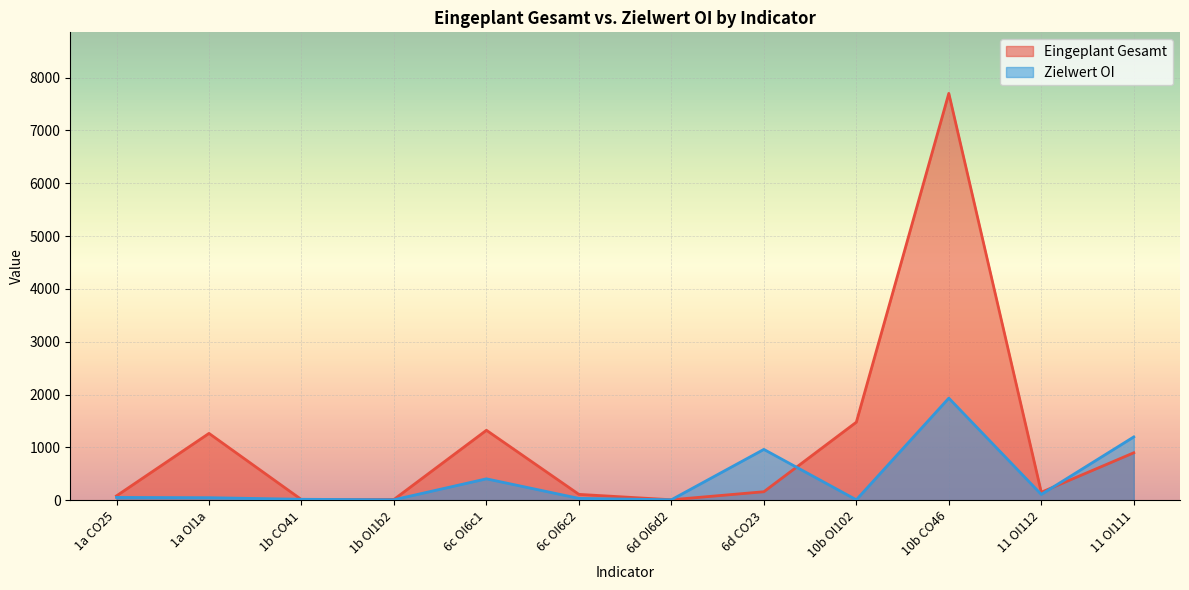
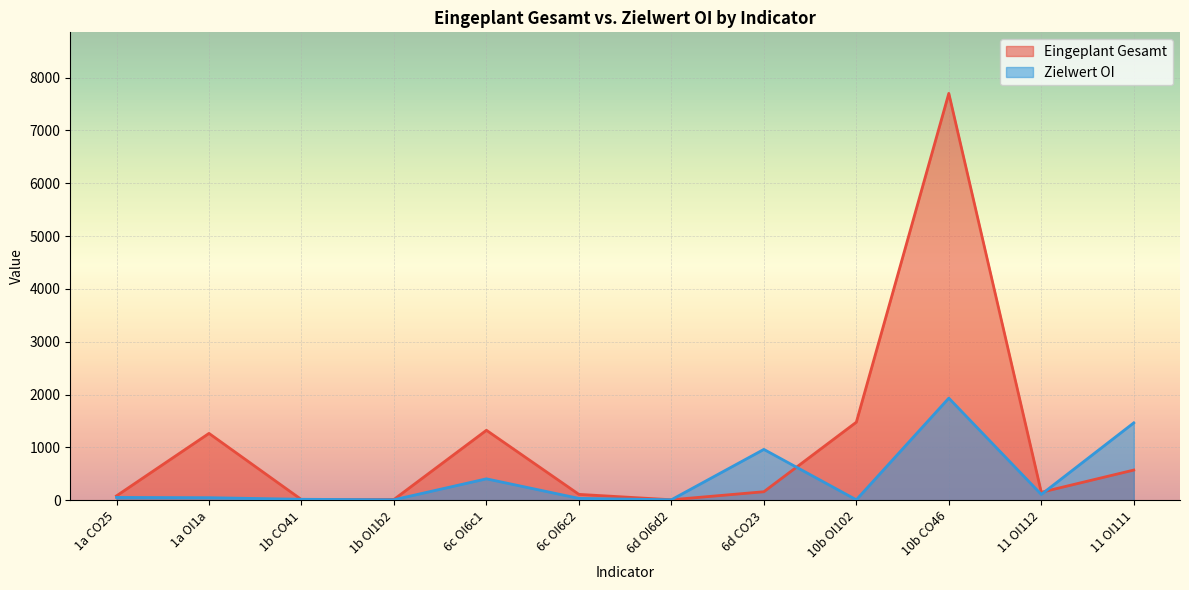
Eingeplant Gesamt, 11 OI111: 900 -> 600
Zielwert OI, 11 OI111: 1200 -> 1500
